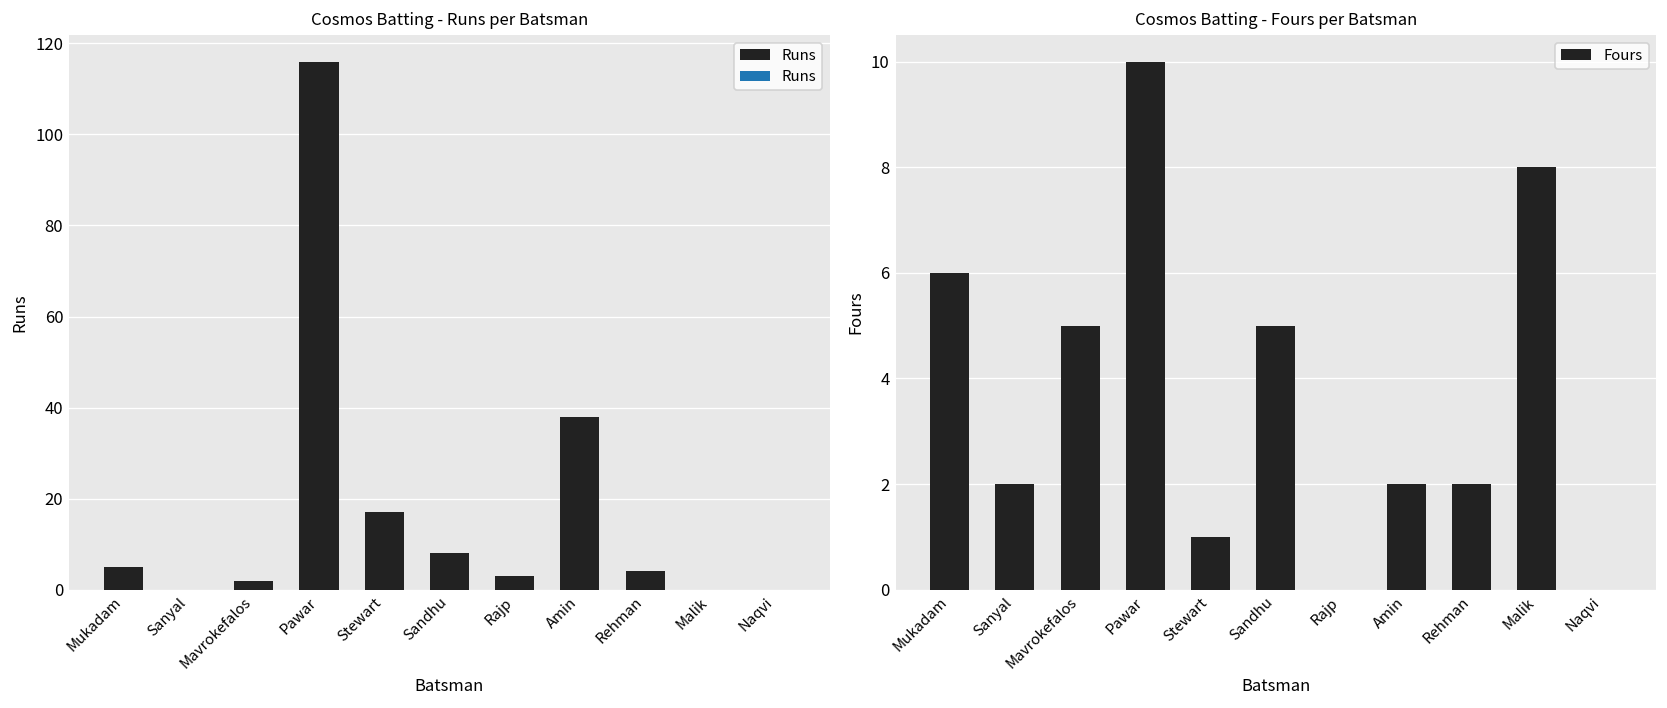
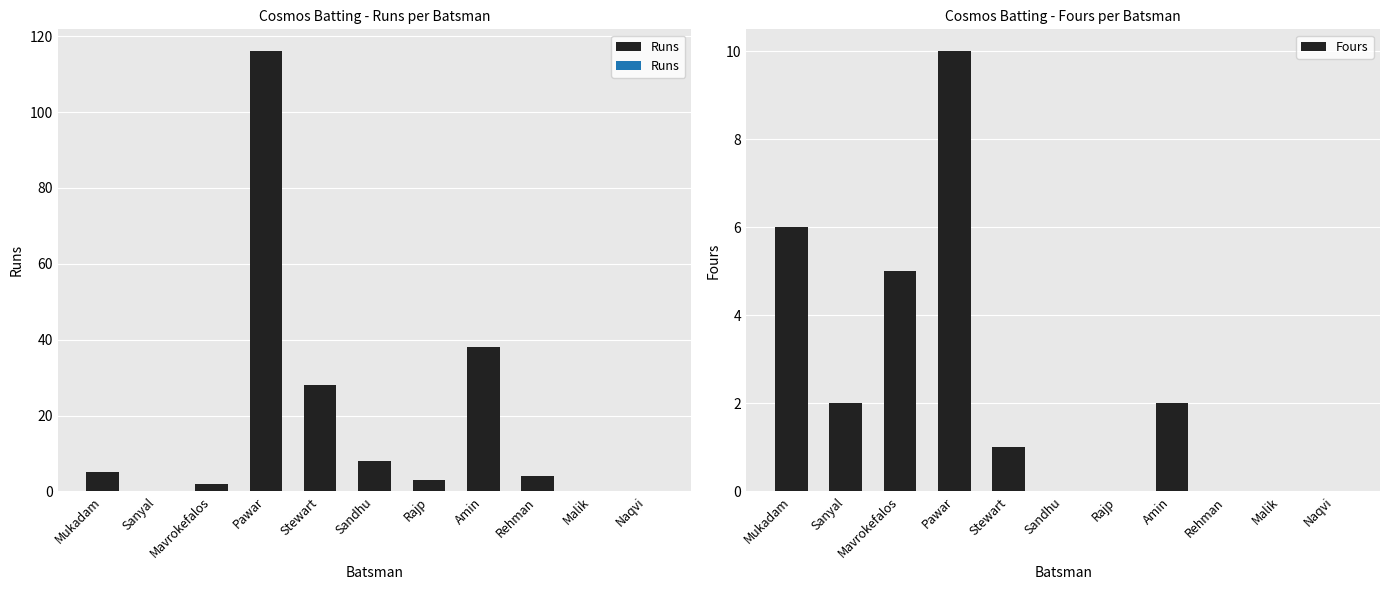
Cosmos Batting - Runs per Batsman, Stewart: 17 -> 28
Cosmos Batting - Fours per Batsman, Sandhu: 5 -> 0
Cosmos Batting - Fours per Batsman, Rehman: 2 -> 0
Cosmos Batting - Fours per Batsman, Malik: 8 -> 0
